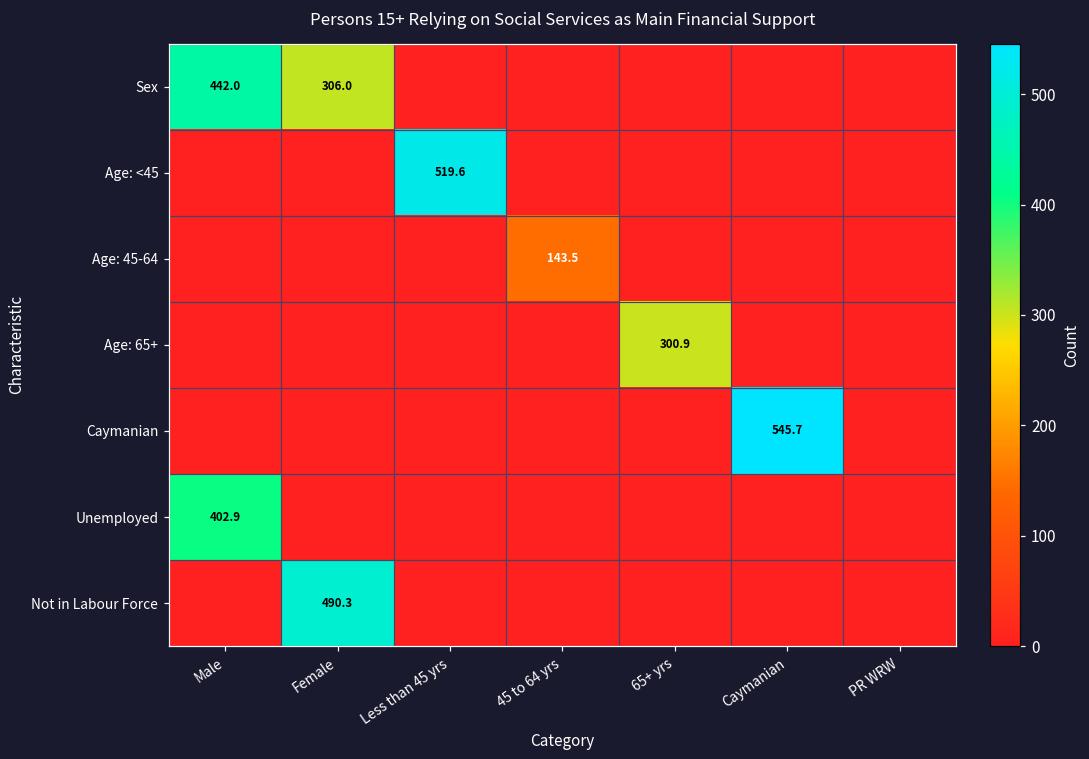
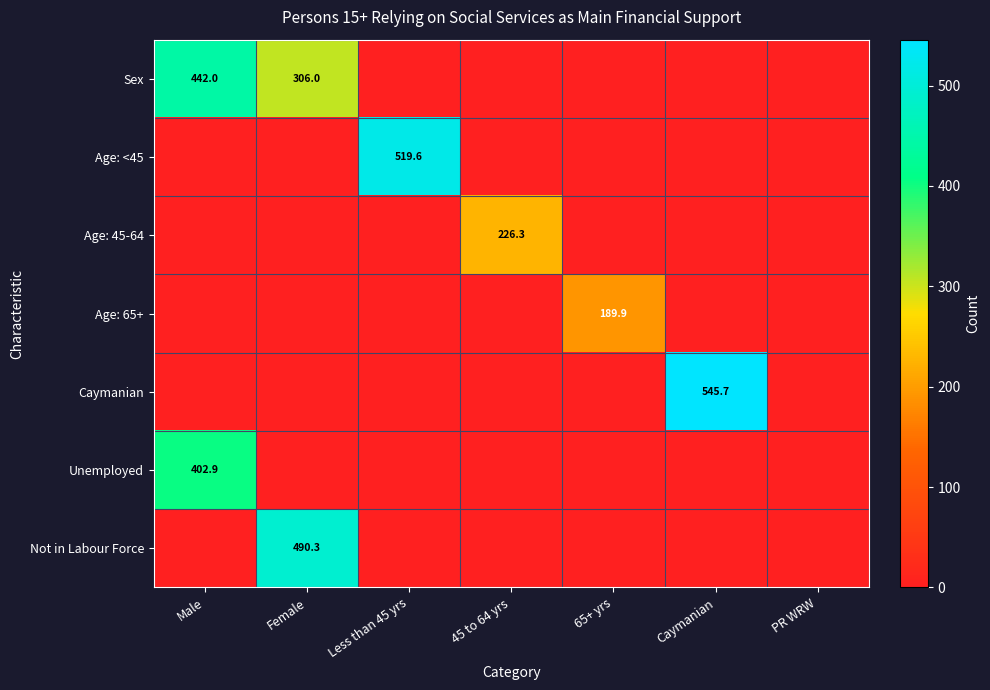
Age: 45-64, 45 to 64 yrs: 143.5 -> 226.3
Age: 65+, 65+ yrs: 300.9 -> 189.9
